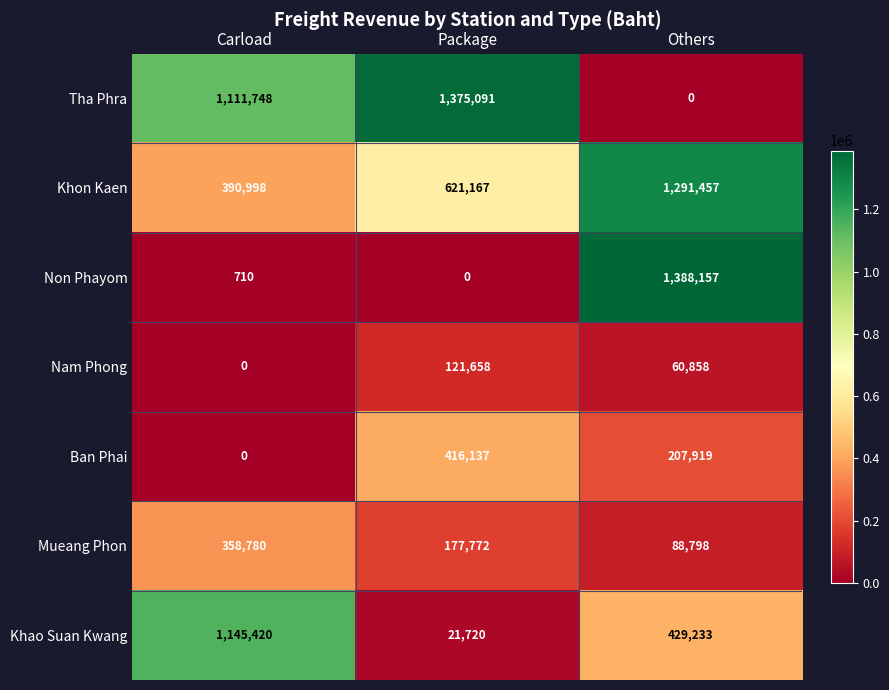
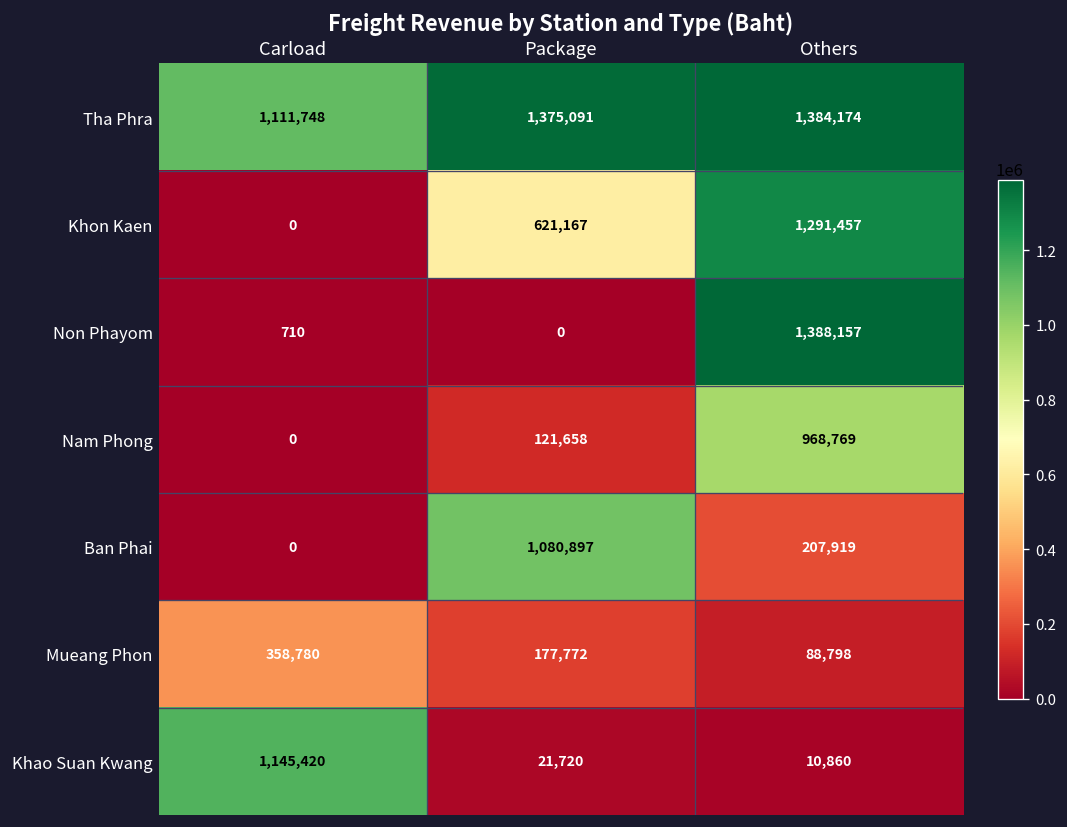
Tha Phra, Others: 0 -> 1,384,174
Khon Kaen, Carload: 390,998 -> 0
Nam Phong, Others: 60,858 -> 968,769
Ban Phai, Package: 416,137 -> 1,080,897
Khao Suan Kwang, Others: 429,233 -> 10,860
